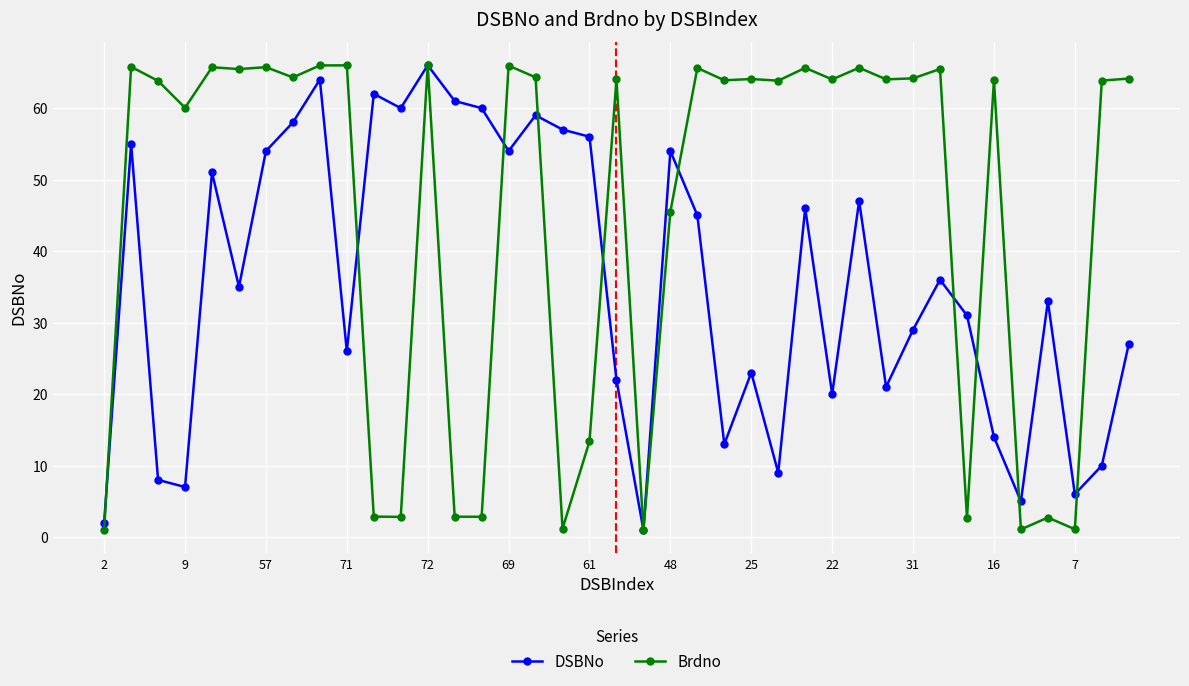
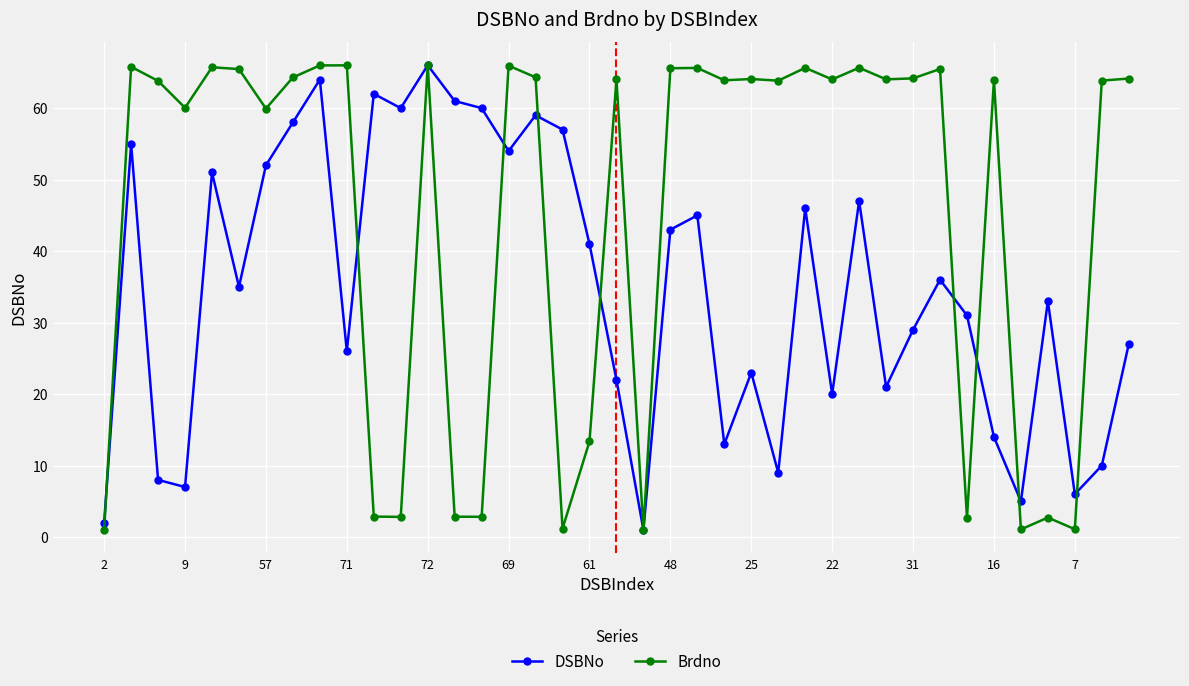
DSBNo, 57: 54 -> 52
Brdno, 57: 66 -> 60
DSBNo, 61: 56 -> 41
DSBNo, 48: 54 -> 43
Brdno, 48: 46 -> 66
